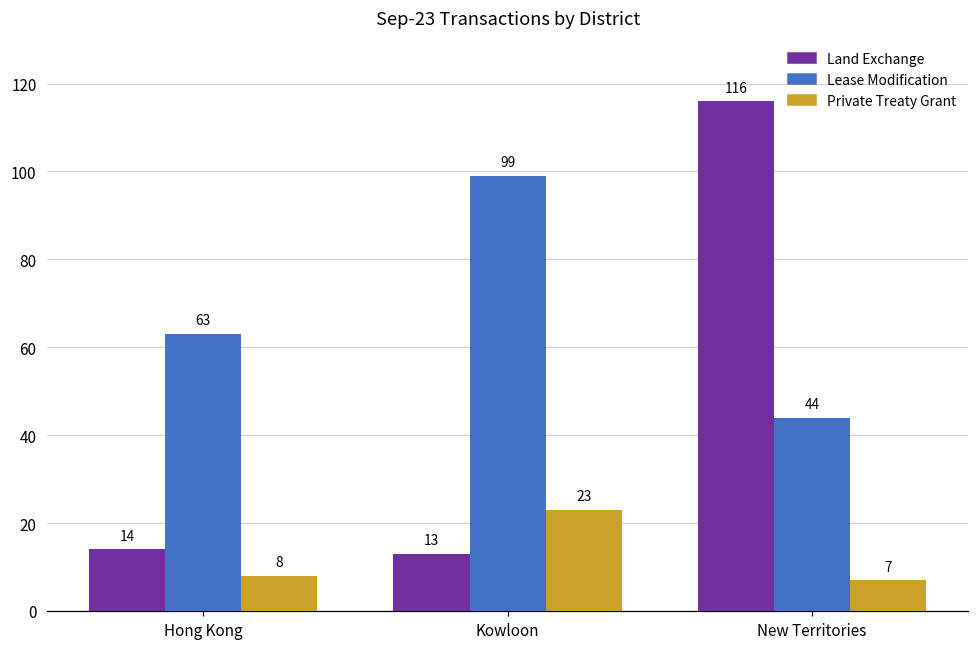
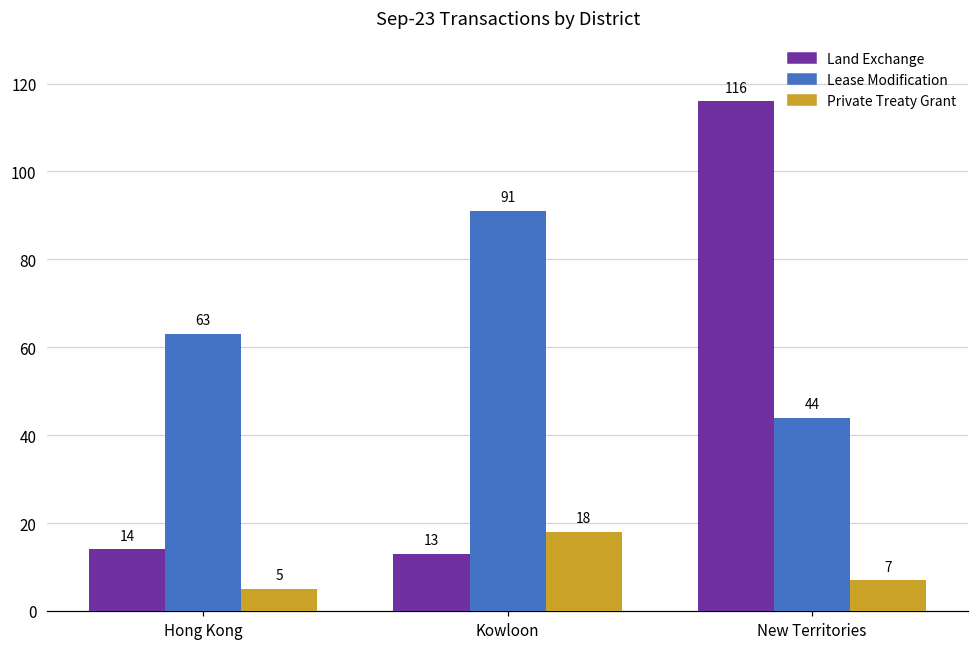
Private Treaty Grant, Hong Kong: 8 -> 5
Lease Modification, Kowloon: 99 -> 91
Private Treaty Grant, Kowloon: 23 -> 18
